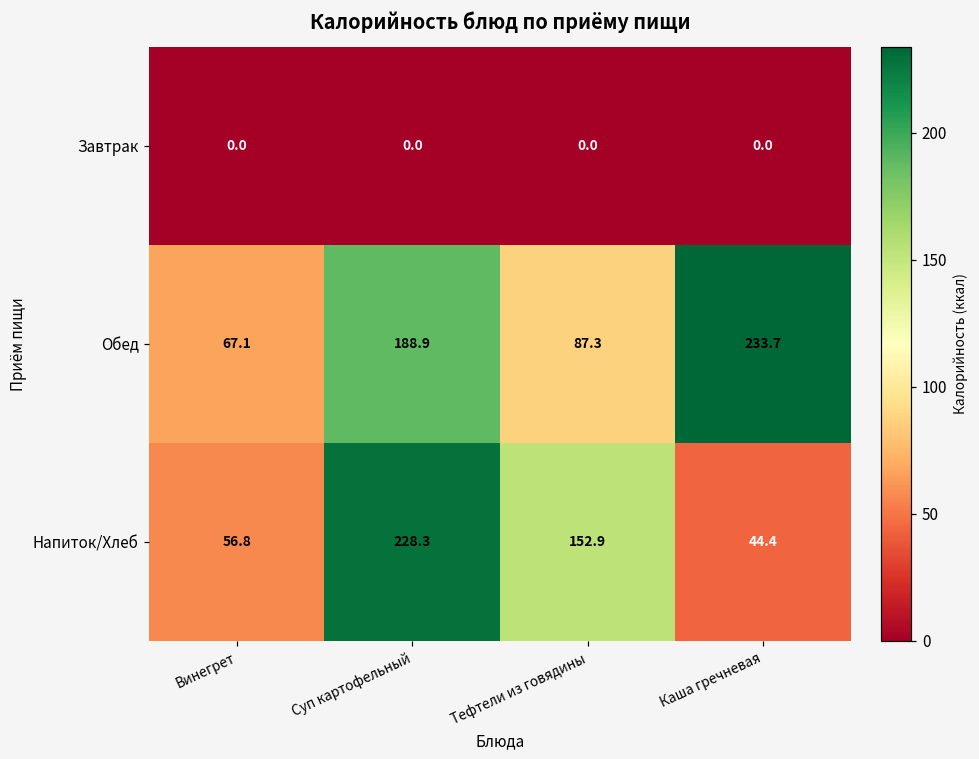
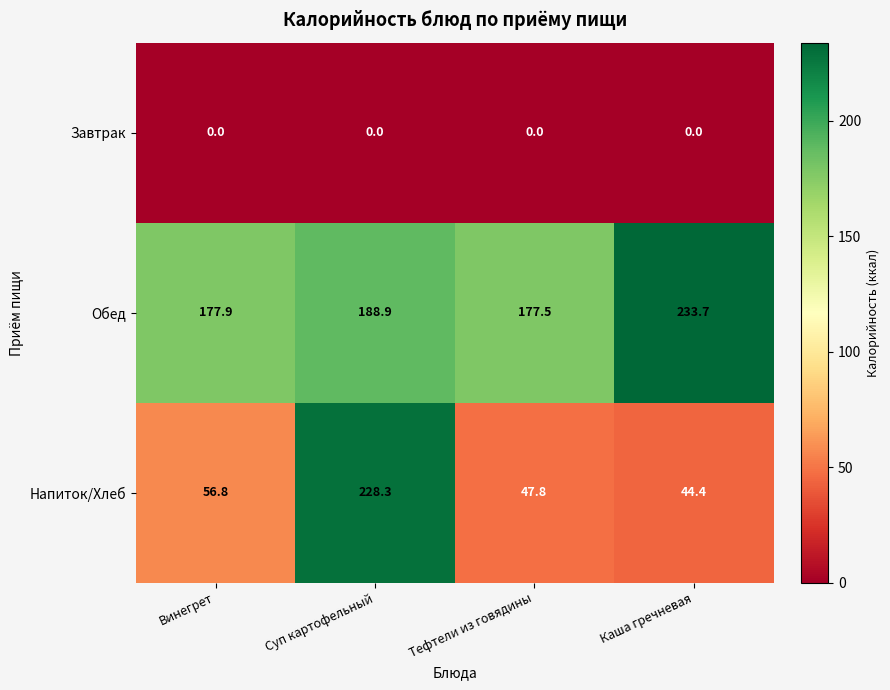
Обед, Винегрет: 67.1 -> 177.9
Обед, Тефтели из говядины: 87.3 -> 177.5
Напиток/Хлеб, Тефтели из говядины: 152.9 -> 47.8
